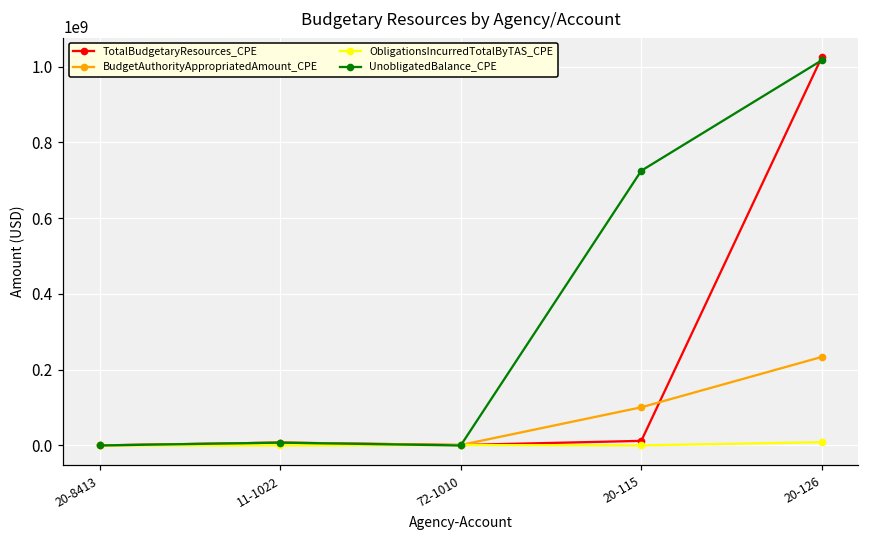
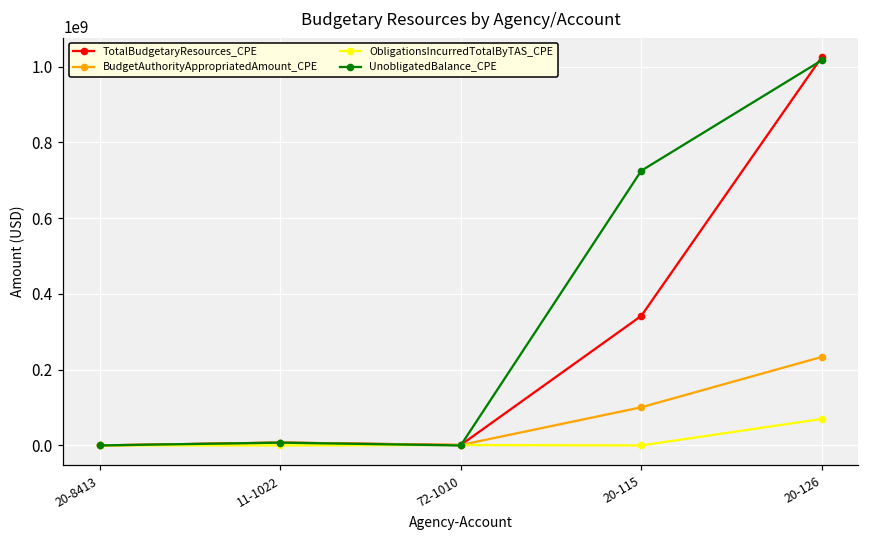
TotalBudgetaryResources_CPE, 20-115: 10000000 -> 340000000
ObligationsIncurredTotalByTAS_CPE, 20-126: 10000000 -> 70000000
